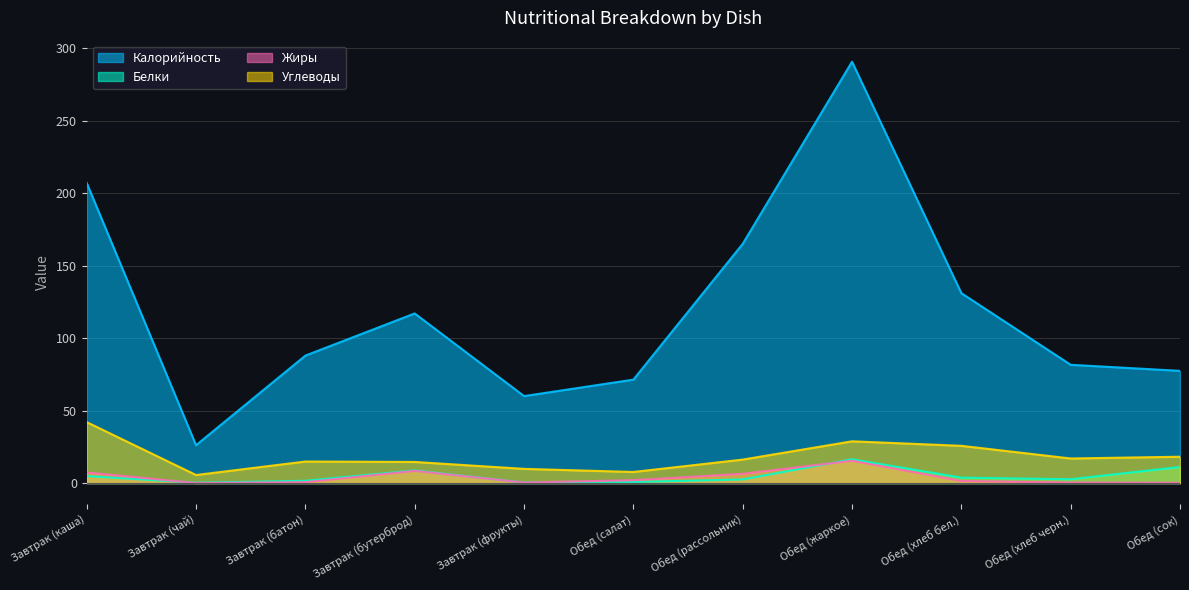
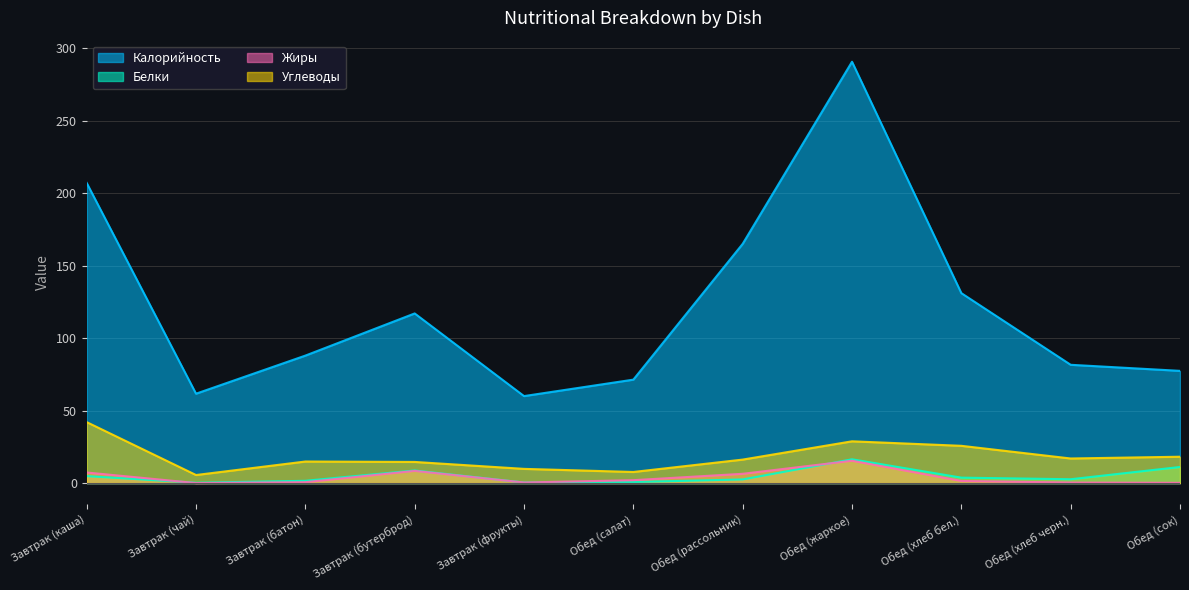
Калорийность, Завтрак (чай): 26 -> 62
